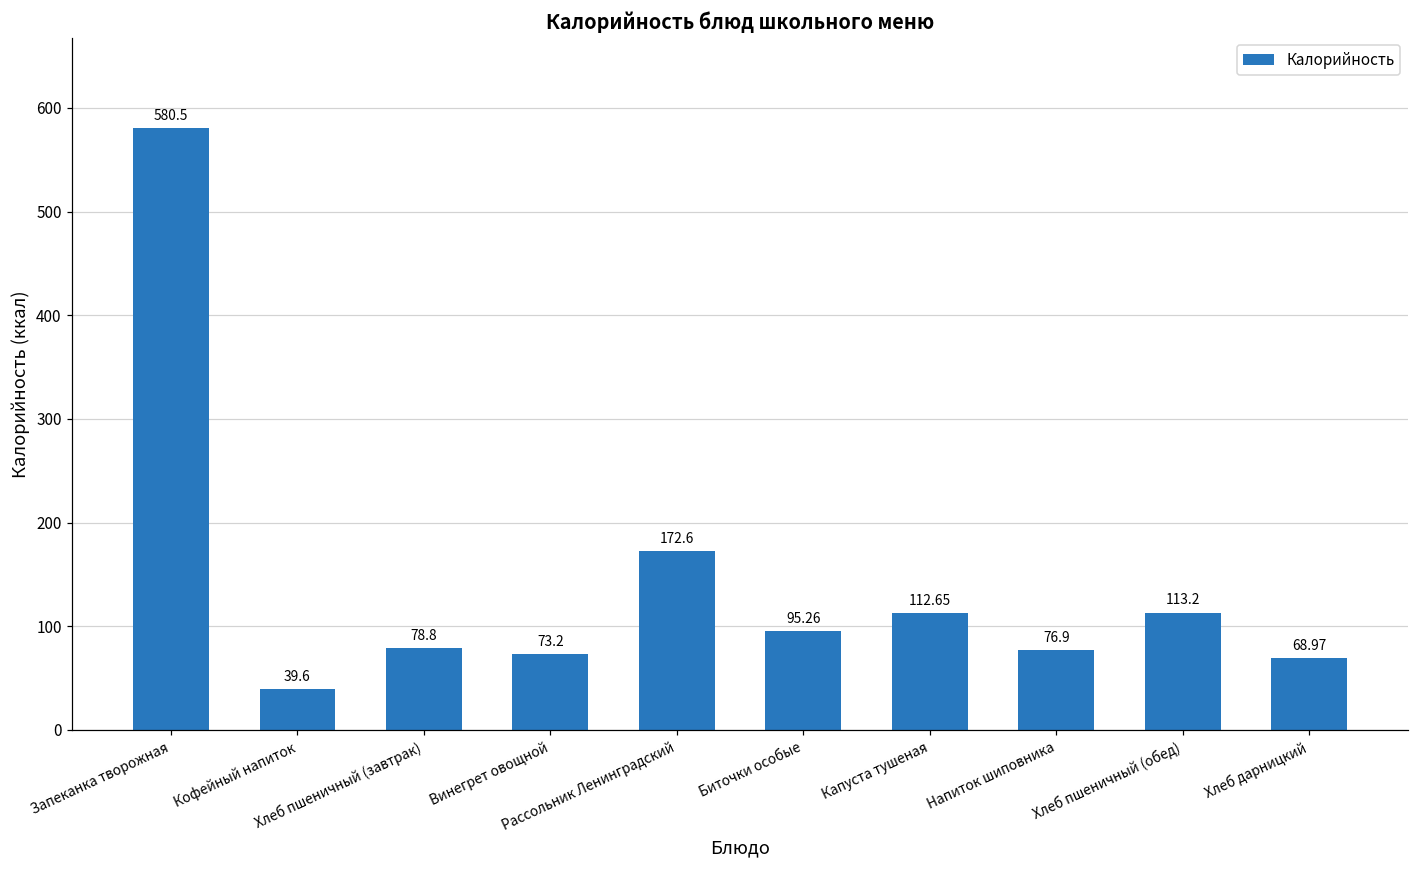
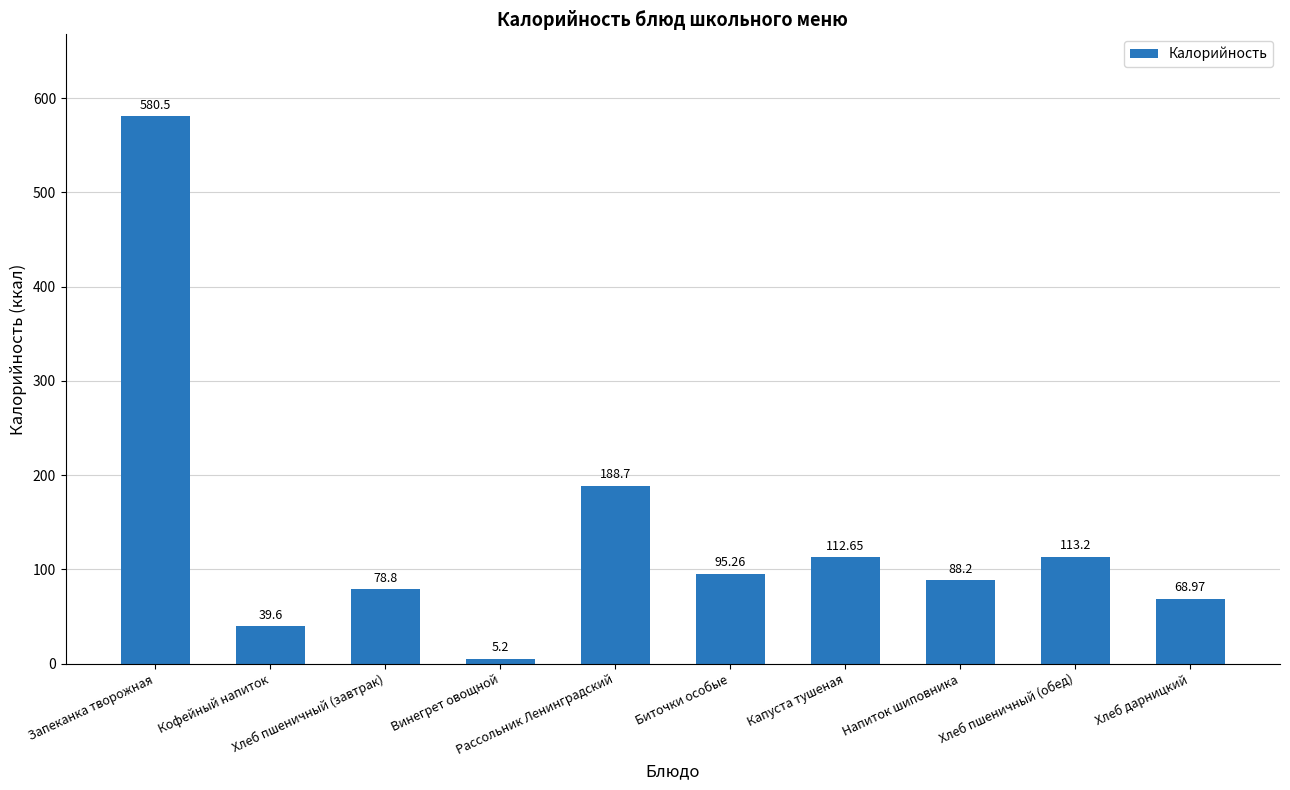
Винегрет овощной: 73.2 -> 5.2
Рассольник Ленинградский: 172.6 -> 188.7
Напиток шиповника: 76.9 -> 88.2
